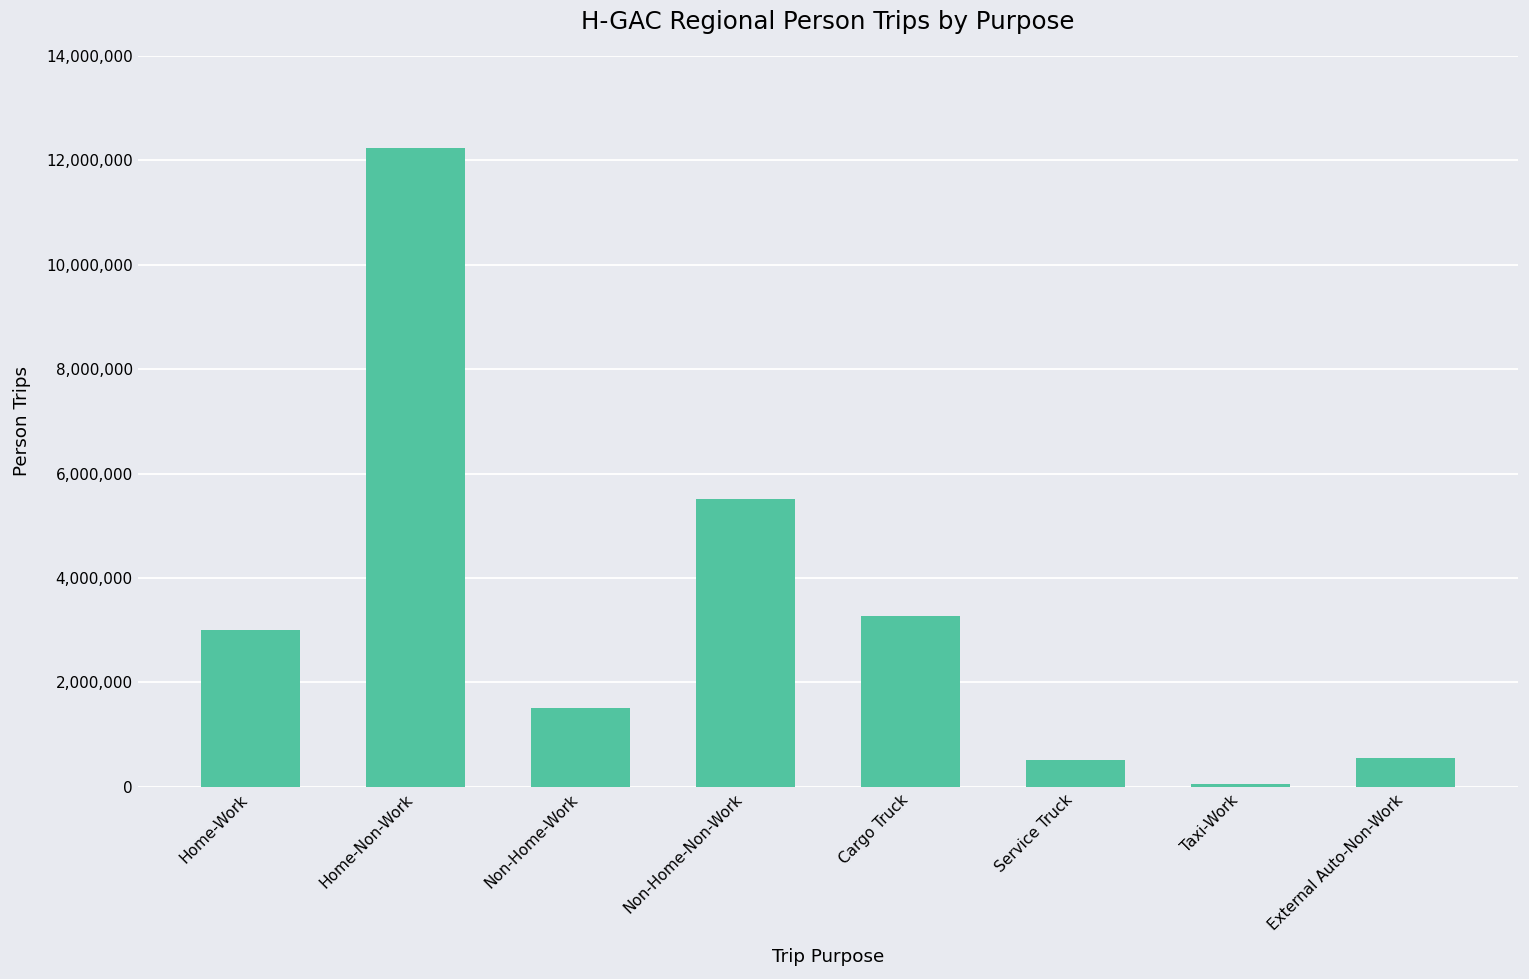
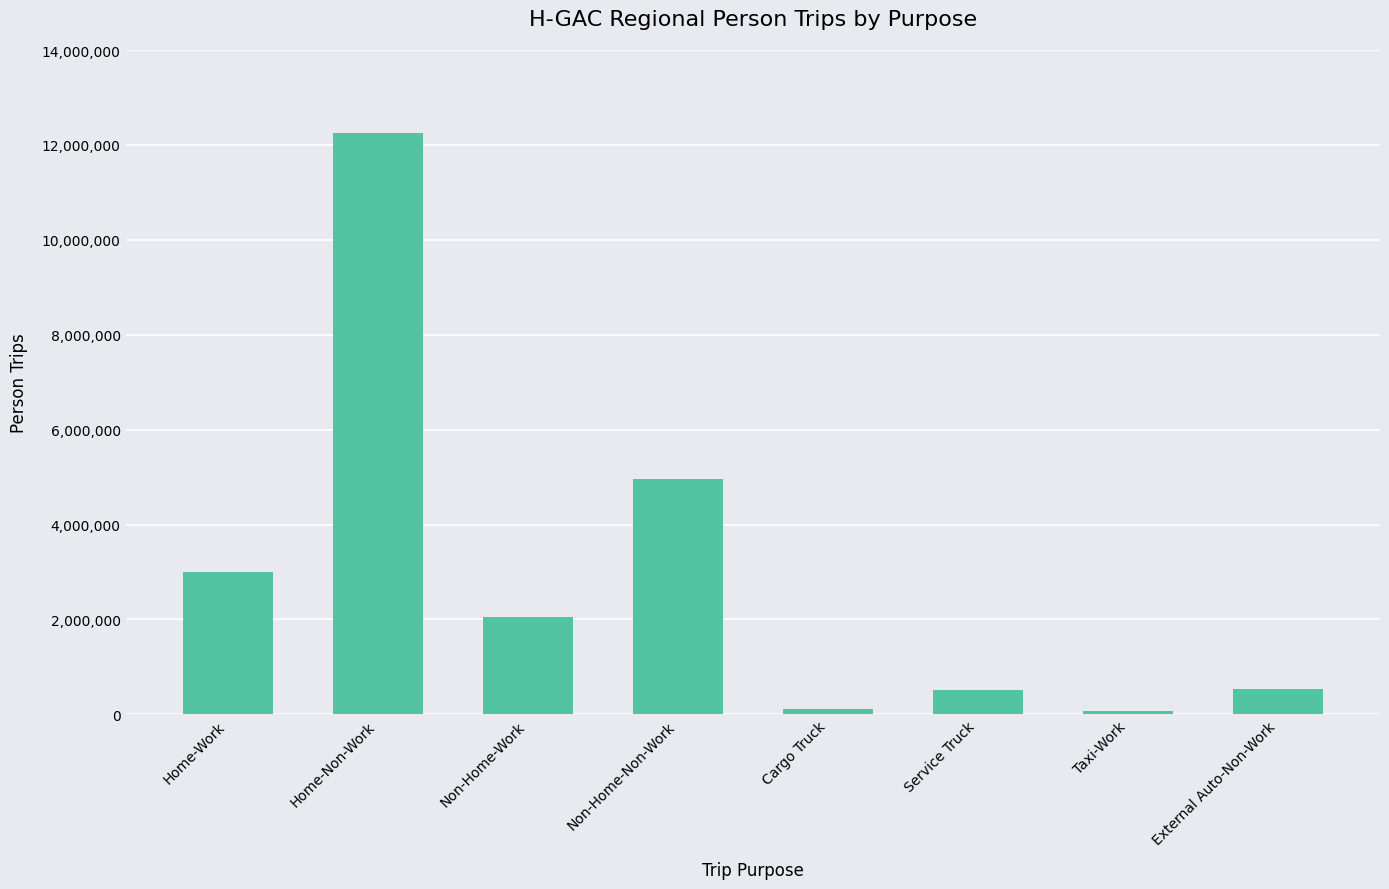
Non-Home-Work: 1,500,000 -> 2,100,000
Non-Home-Non-Work: 5,500,000 -> 5,000,000
Cargo Truck: 3,300,000 -> 100,000
